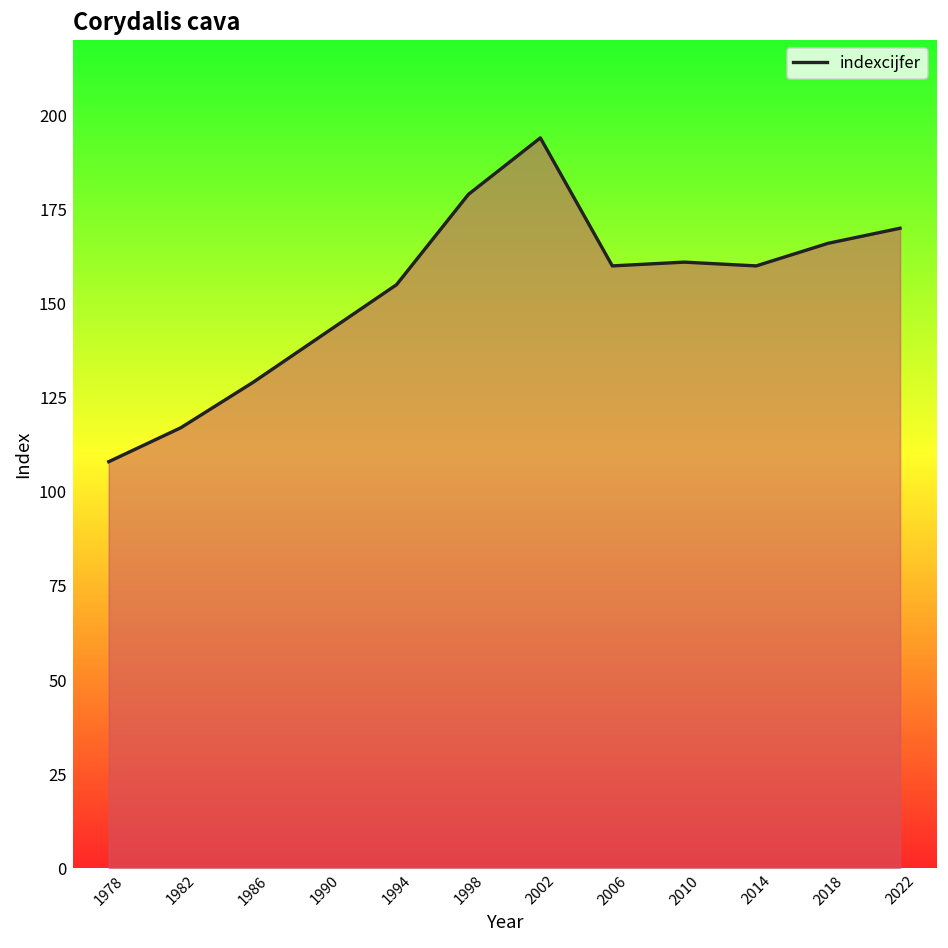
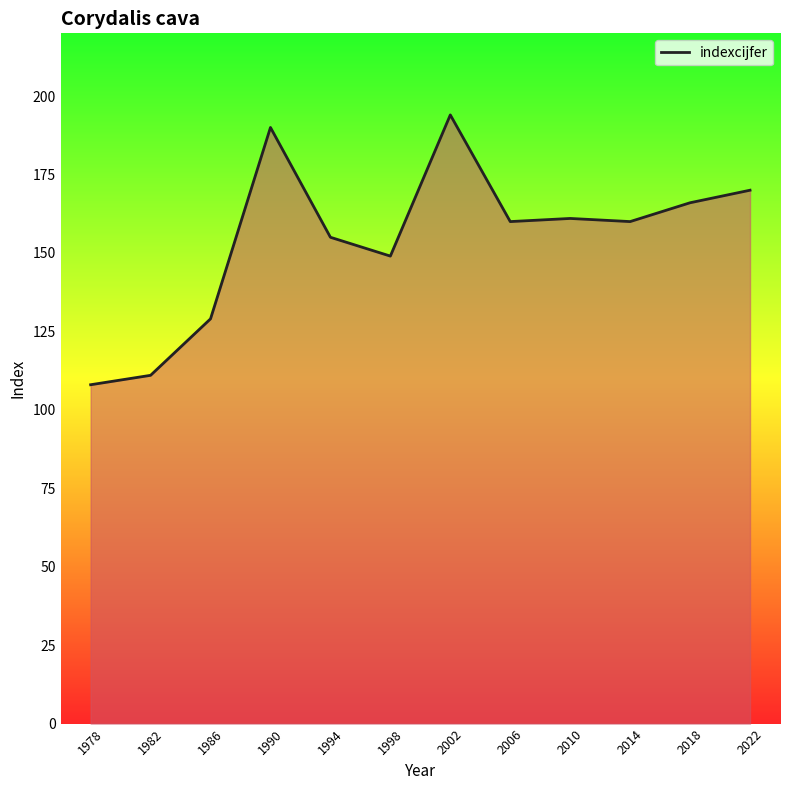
1982: 117 -> 111
1990: 142 -> 190
1998: 179 -> 149
